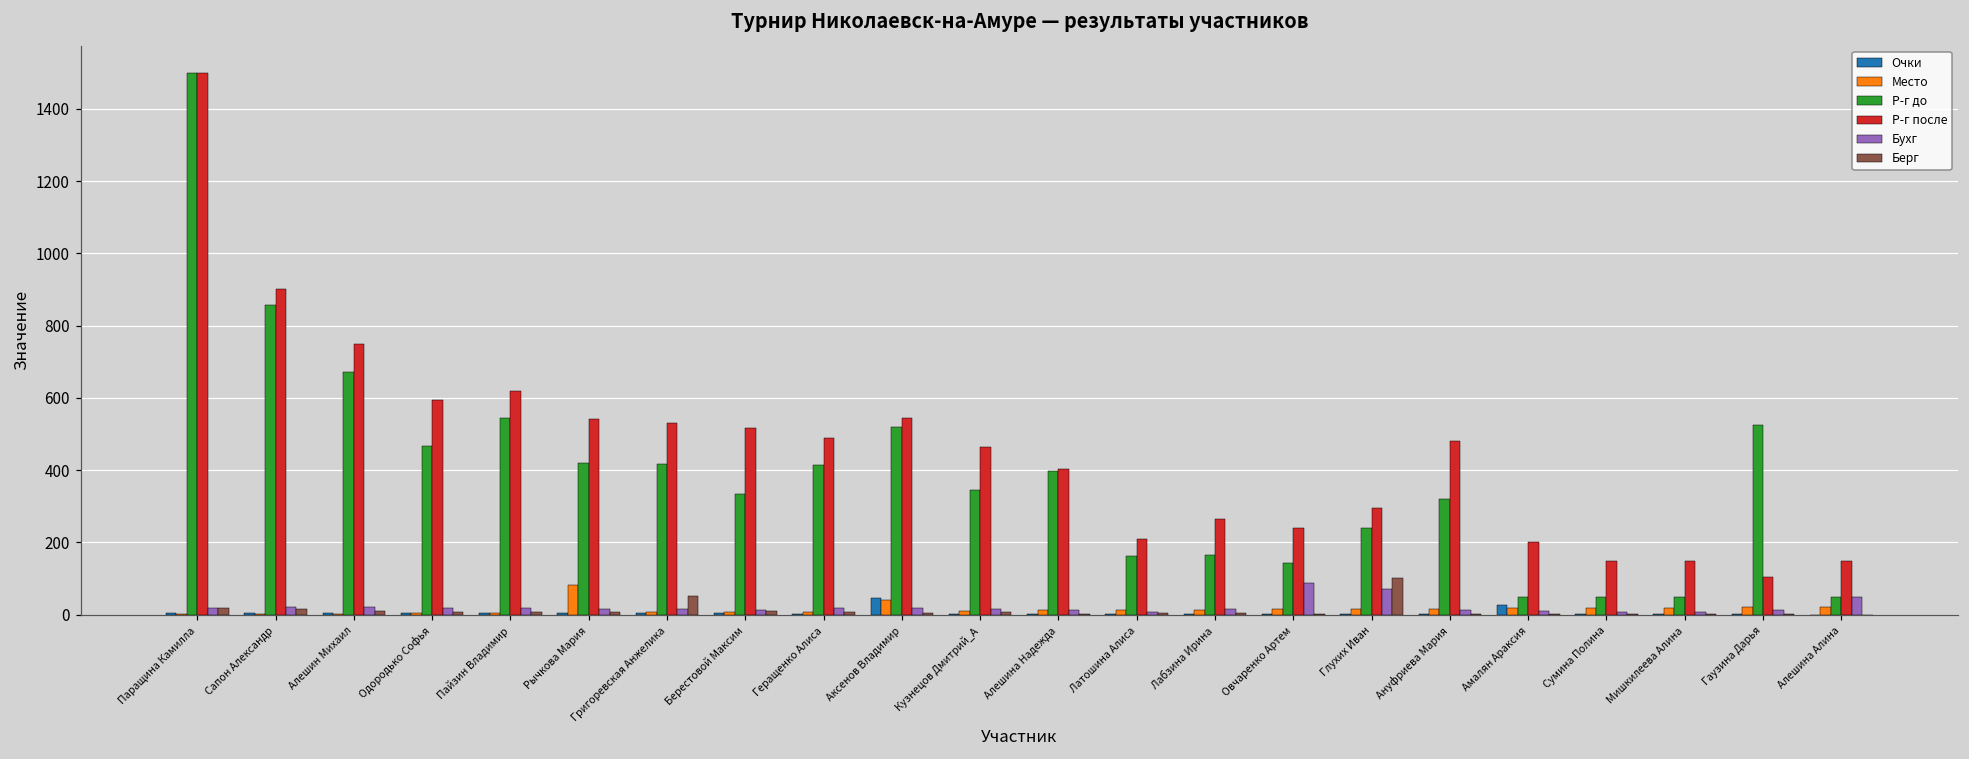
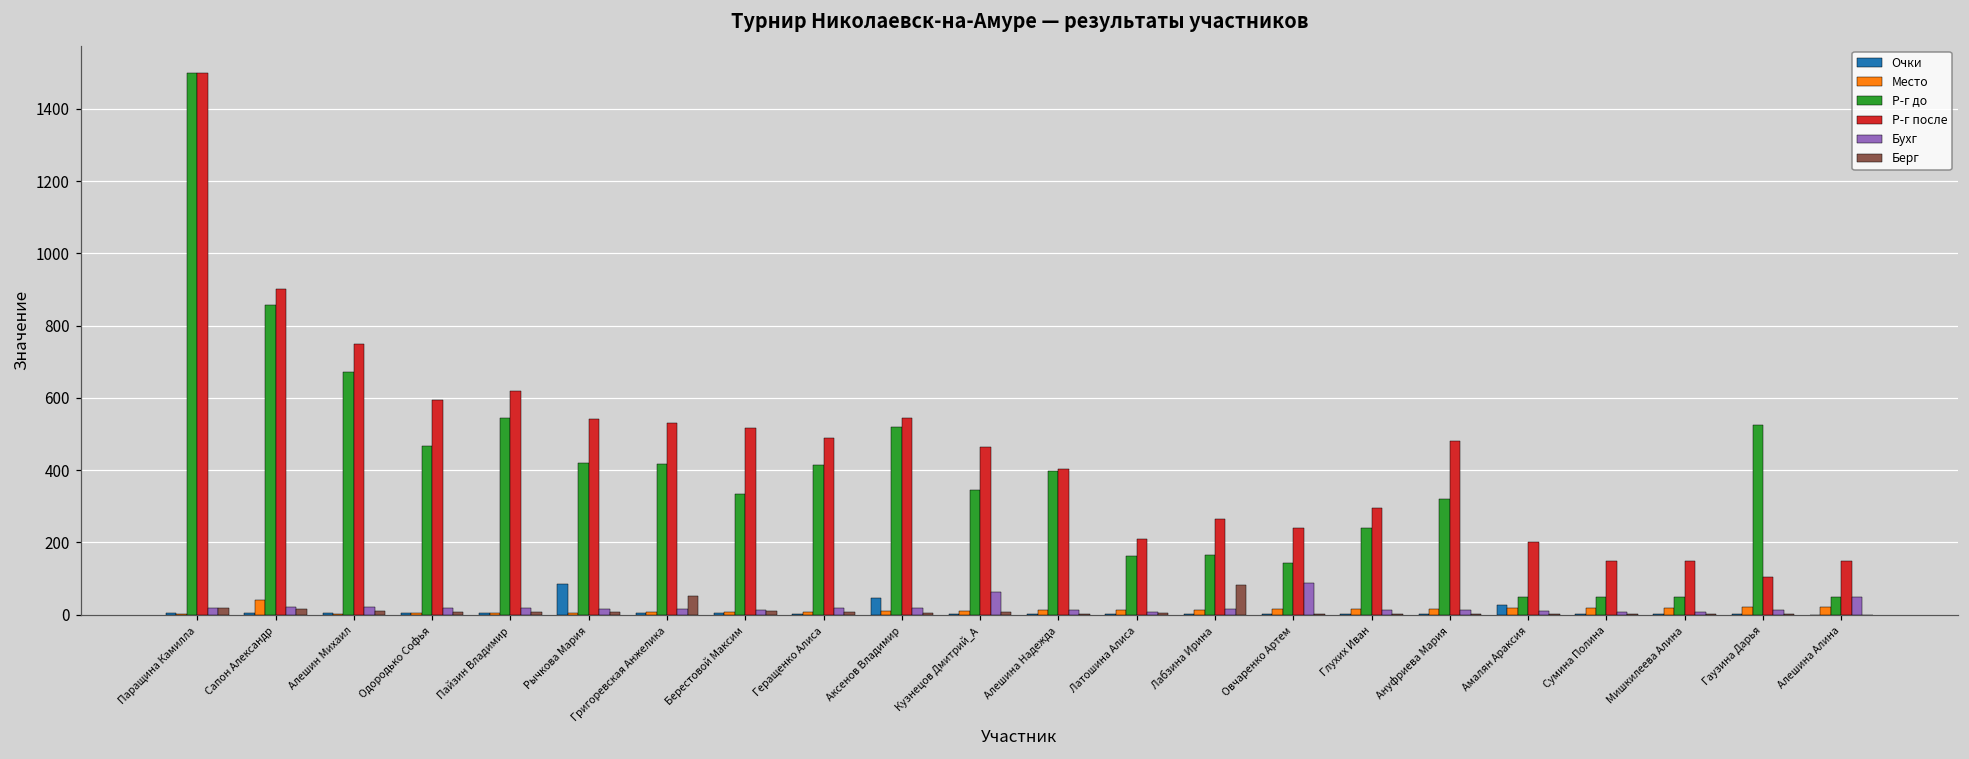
Место, Сапон Александр: 0 -> 40
Очки, Рычкова Мария: 0 -> 90
Место, Рычкова Мария: 80 -> 10
Место, Аксенов Владимир: 40 -> 10
Бухг, Кузнецов Дмитрий_А: 20 -> 60
Берг, Лабзина Ирина: 0 -> 80
Бухг, Глухих Иван: 70 -> 10
Берг, Глухих Иван: 100 -> 0
